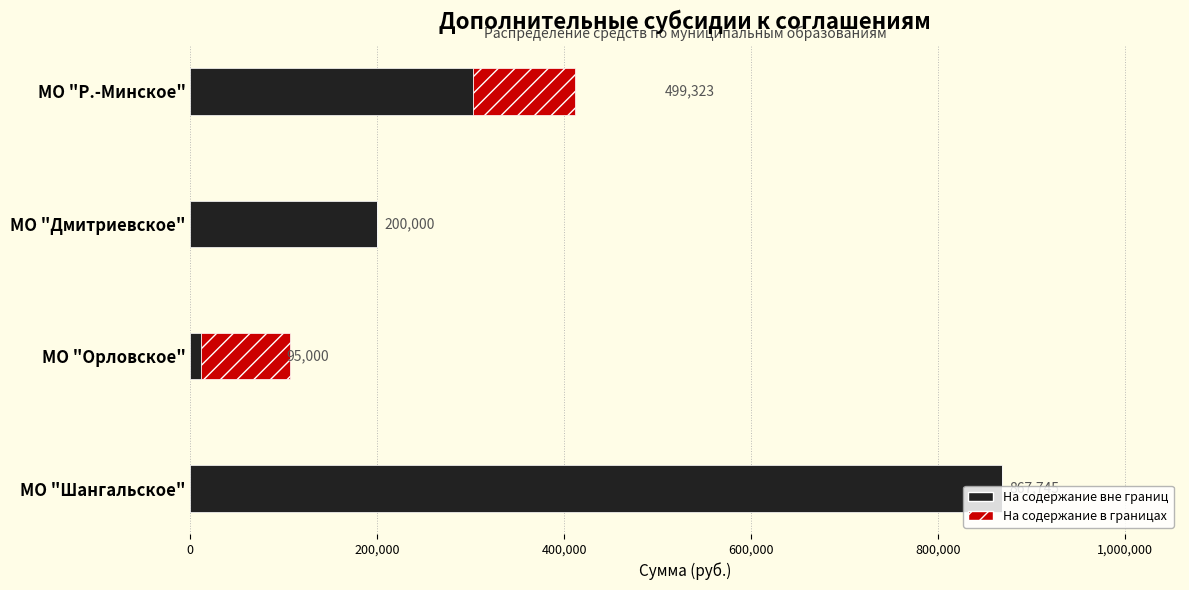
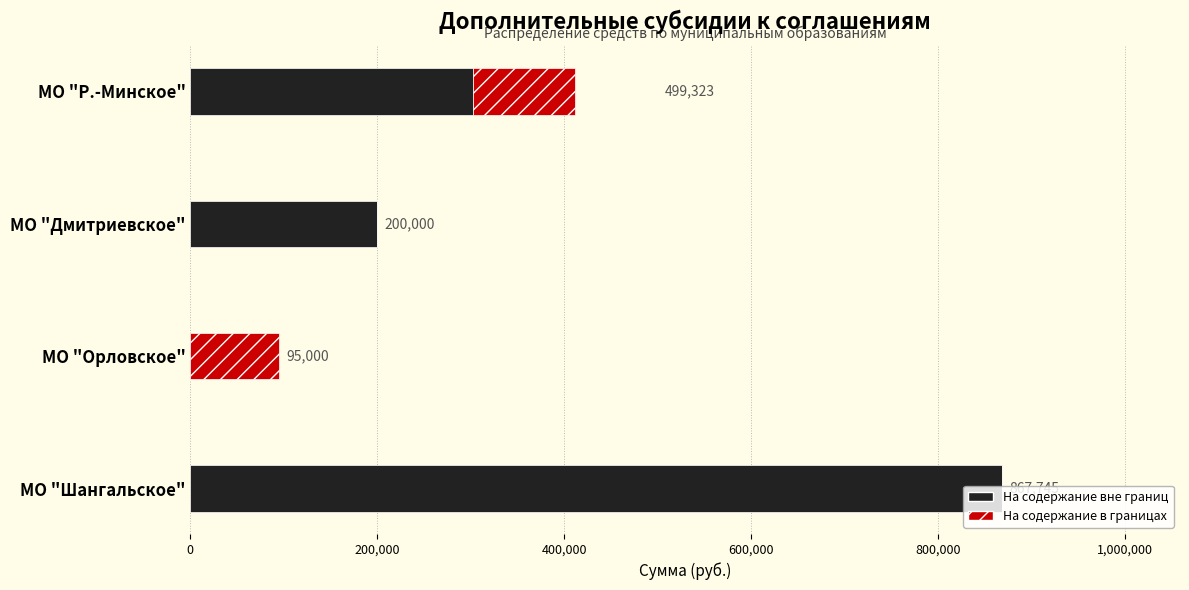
На содержание вне границ, МО "Орловское": 10,000 -> 0
